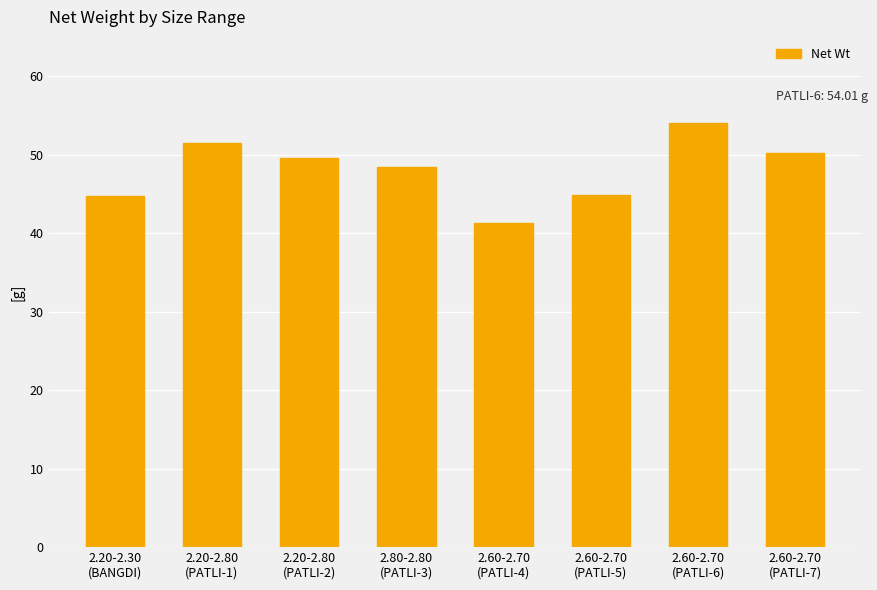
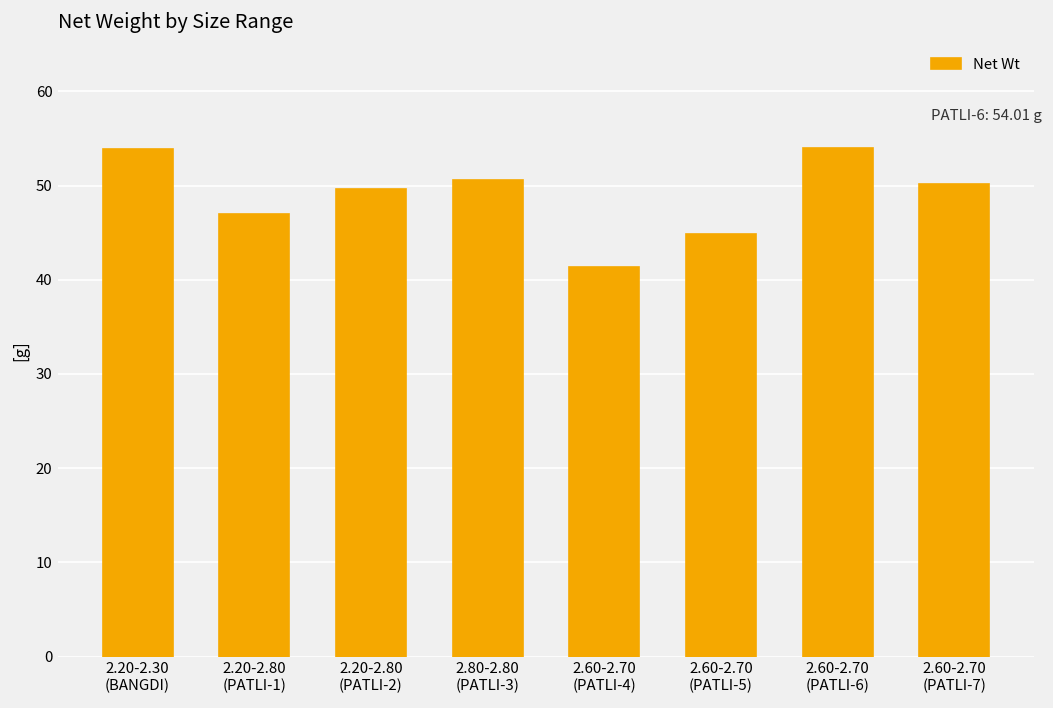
2.20-2.30 (BANGDI): 45 -> 54
2.20-2.80 (PATLI-1): 52 -> 47
2.80-2.80 (PATLI-3): 48 -> 51
